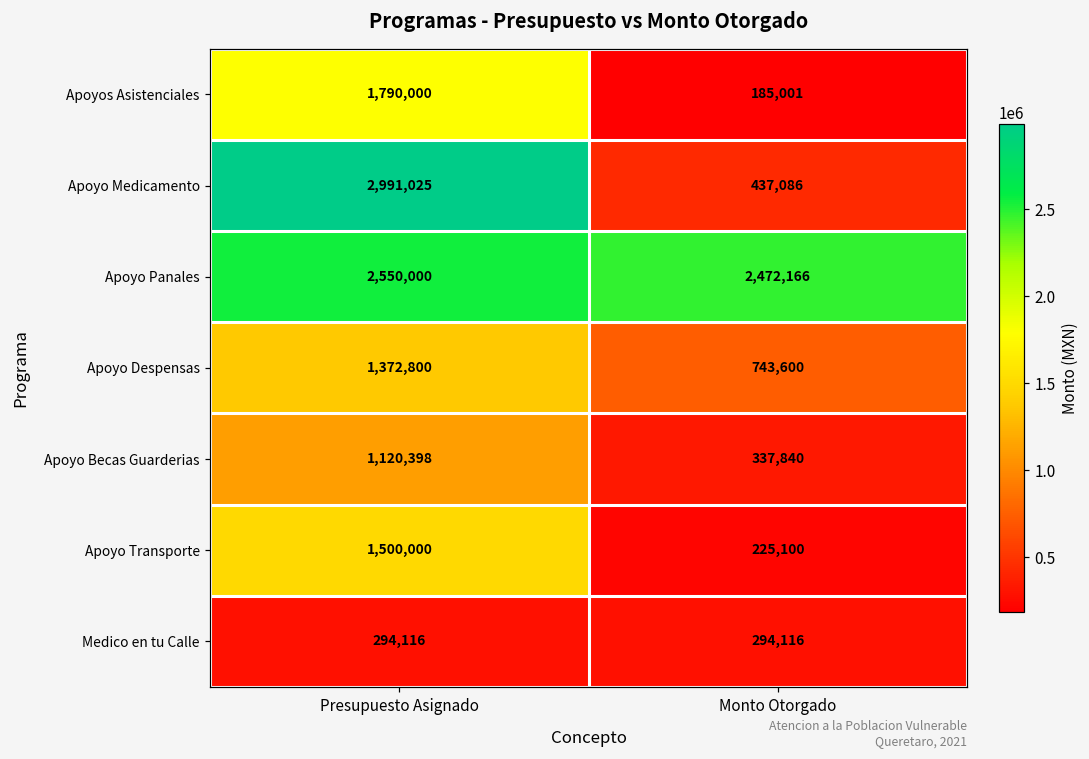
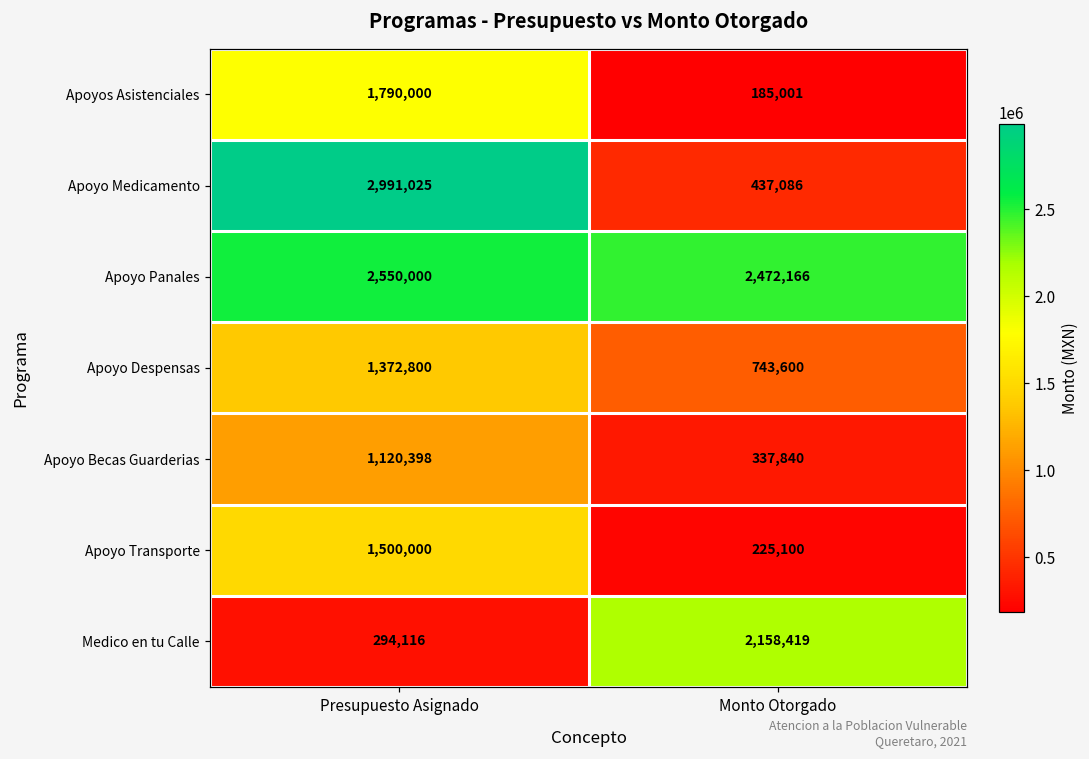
Medico en tu Calle, Monto Otorgado: 294,116 -> 2,158,419
